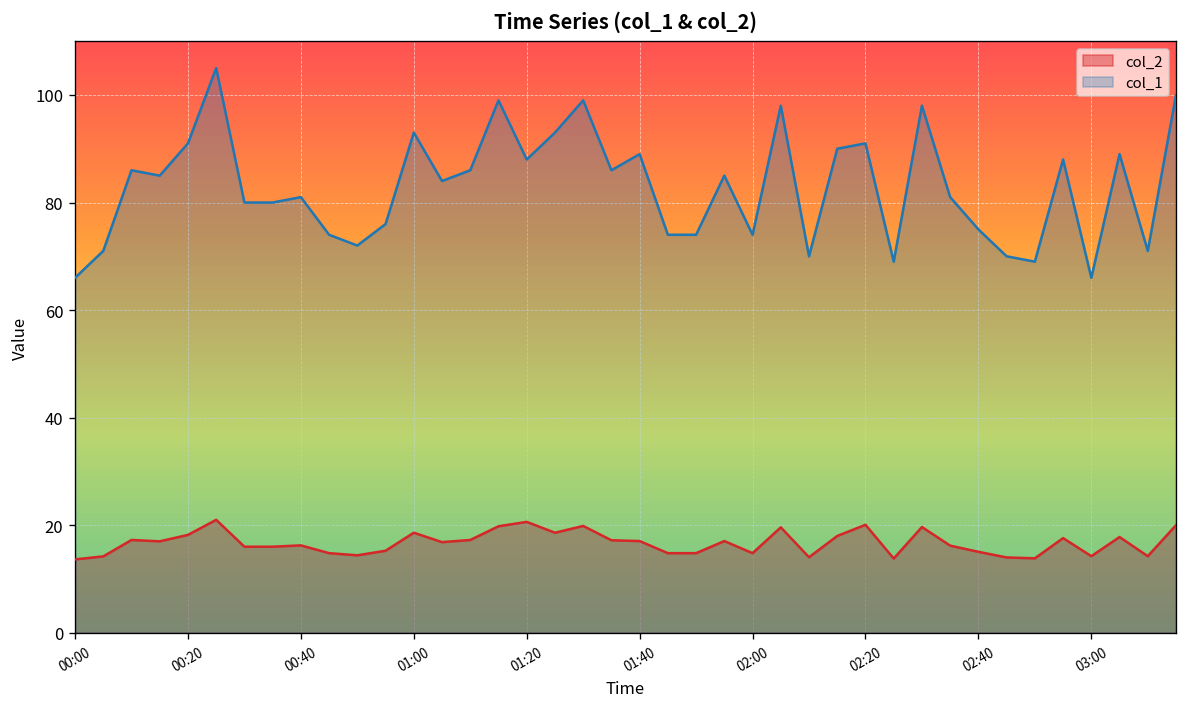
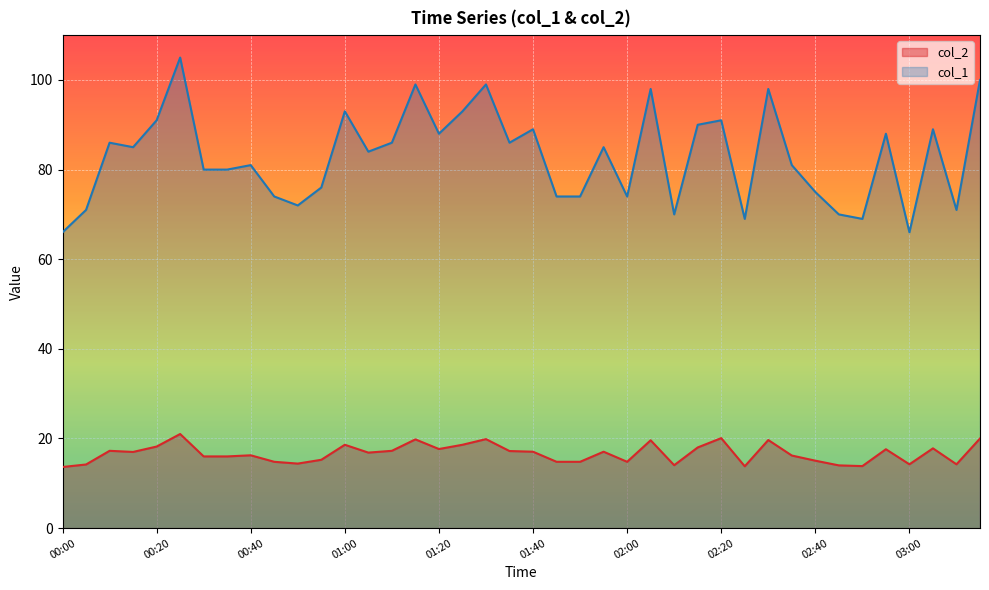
col_2, 01:20: 21 -> 18
